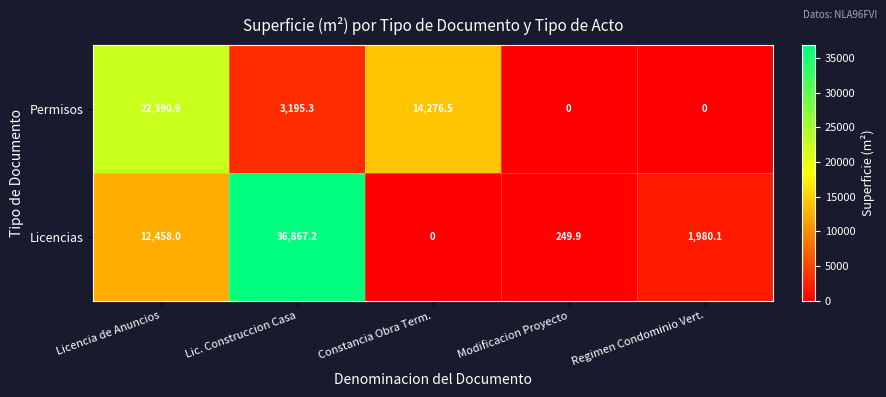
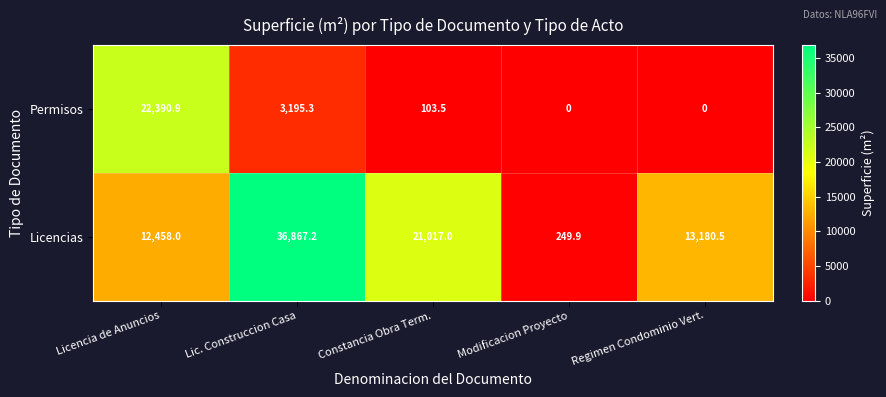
Permisos, Constancia Obra Term.: 14,276.5 -> 103.5
Licencias, Constancia Obra Term.: 0 -> 21,017.0
Licencias, Regimen Condominio Vert.: 1,980.1 -> 13,180.5
